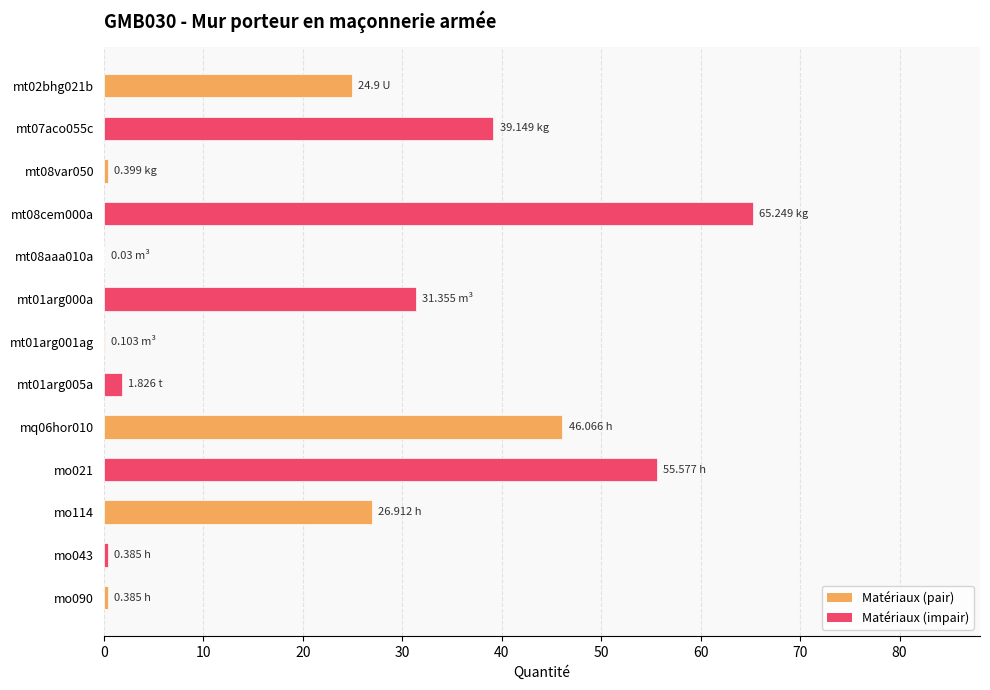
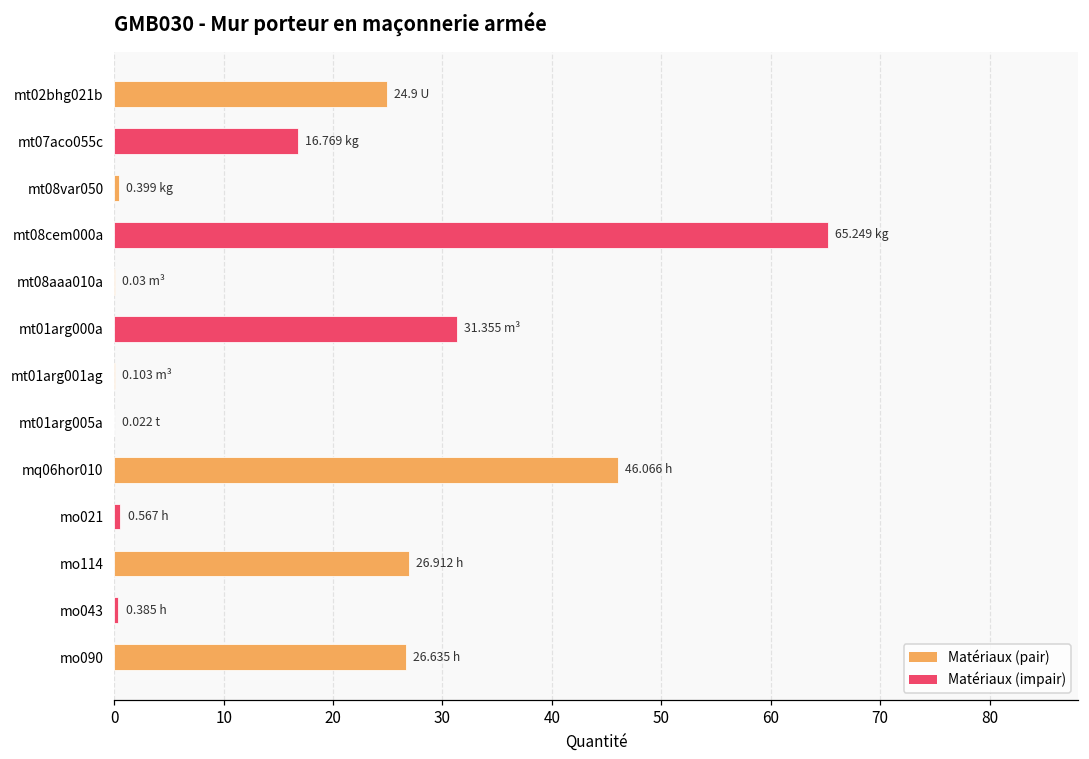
mt07aco055c: 39.149 -> 16.769
mt01arg005a: 1.826 -> 0.022
mo021: 55.577 -> 0.567
mo090: 0.385 -> 26.635
